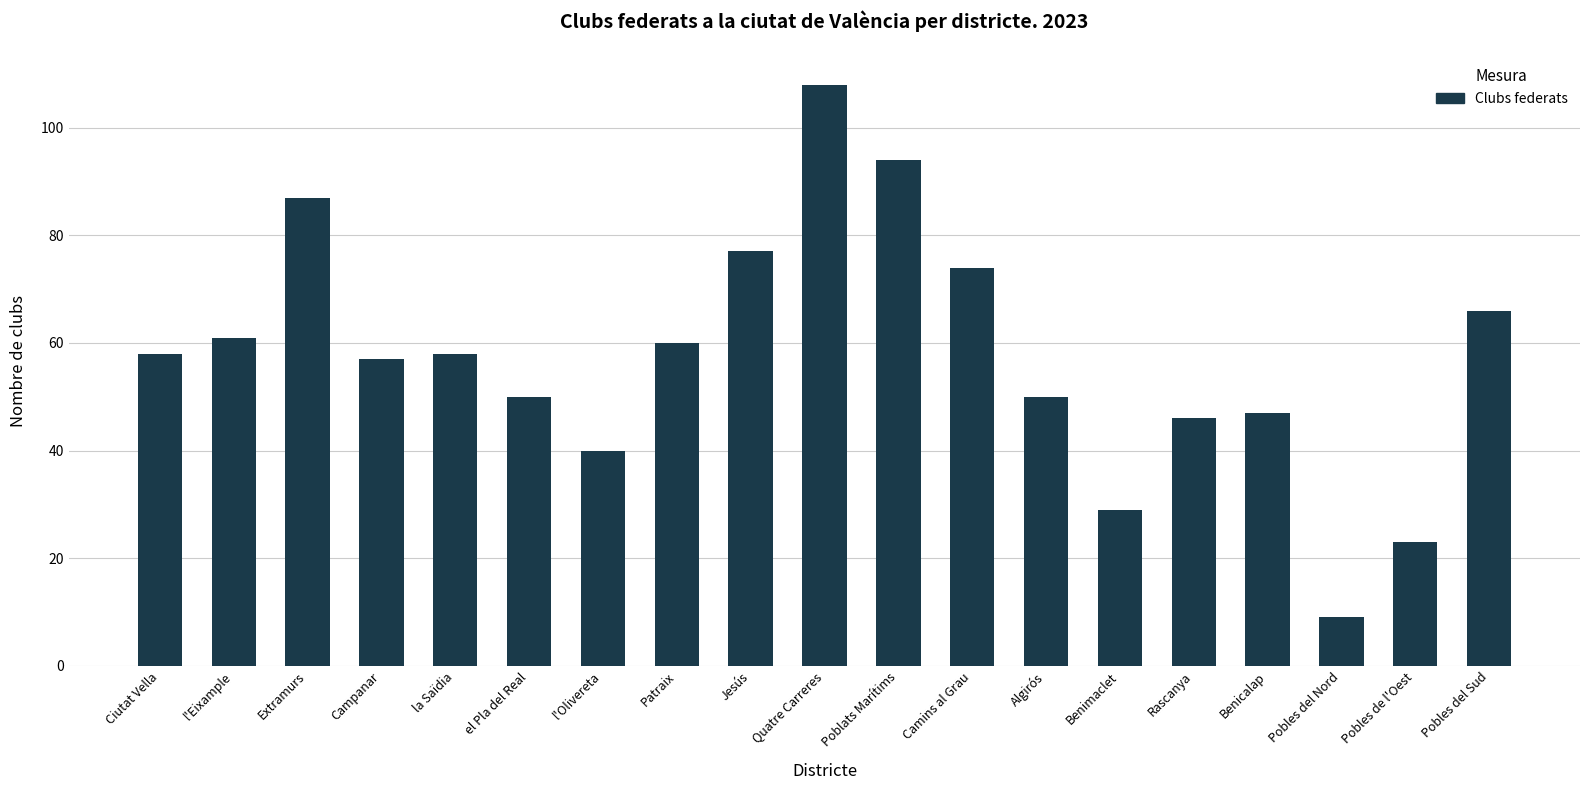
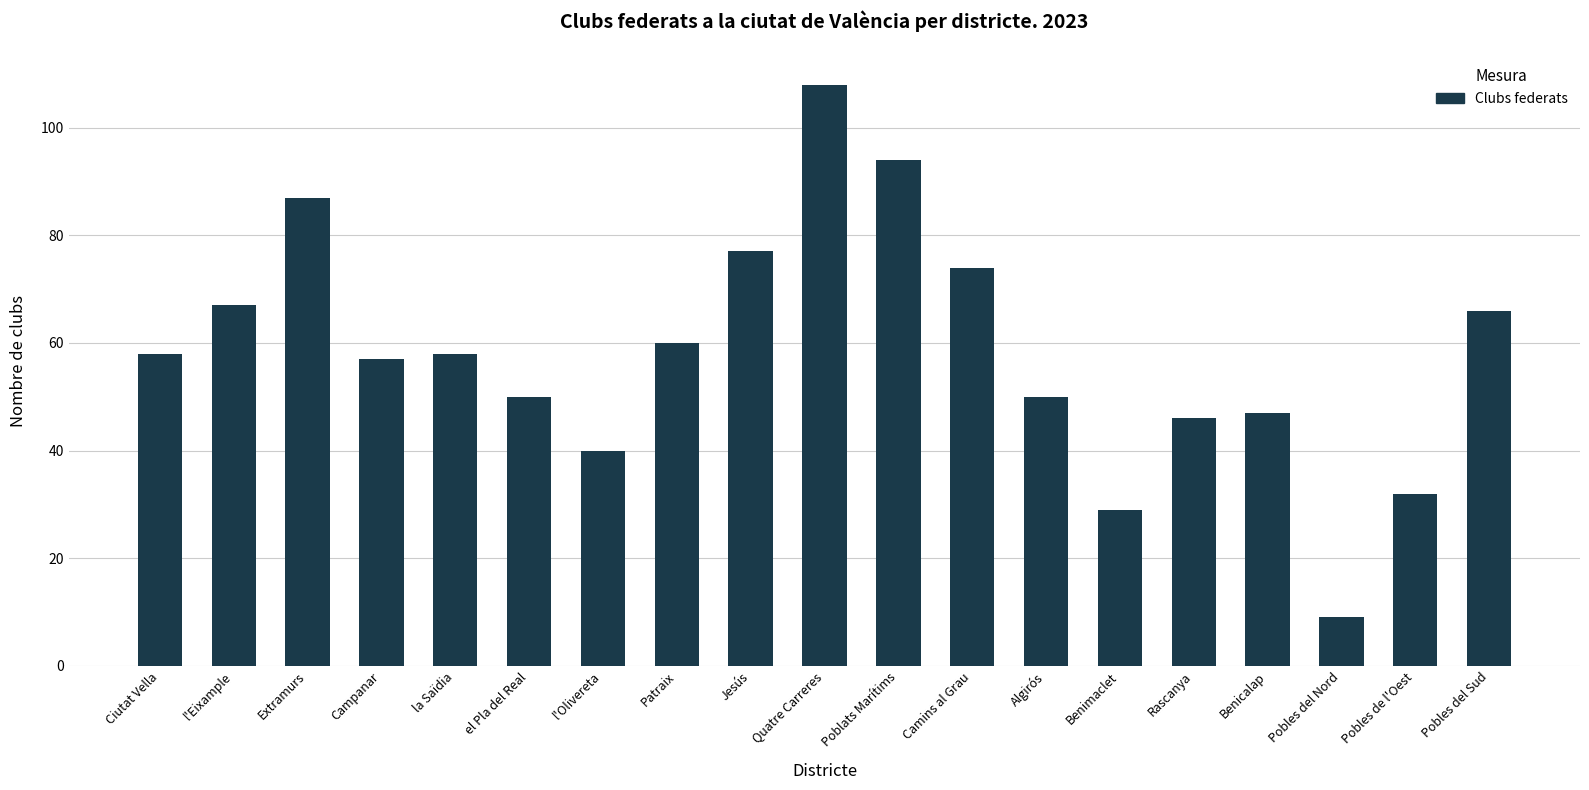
l'Eixample: 61 -> 67
Pobles de l'Oest: 23 -> 32
